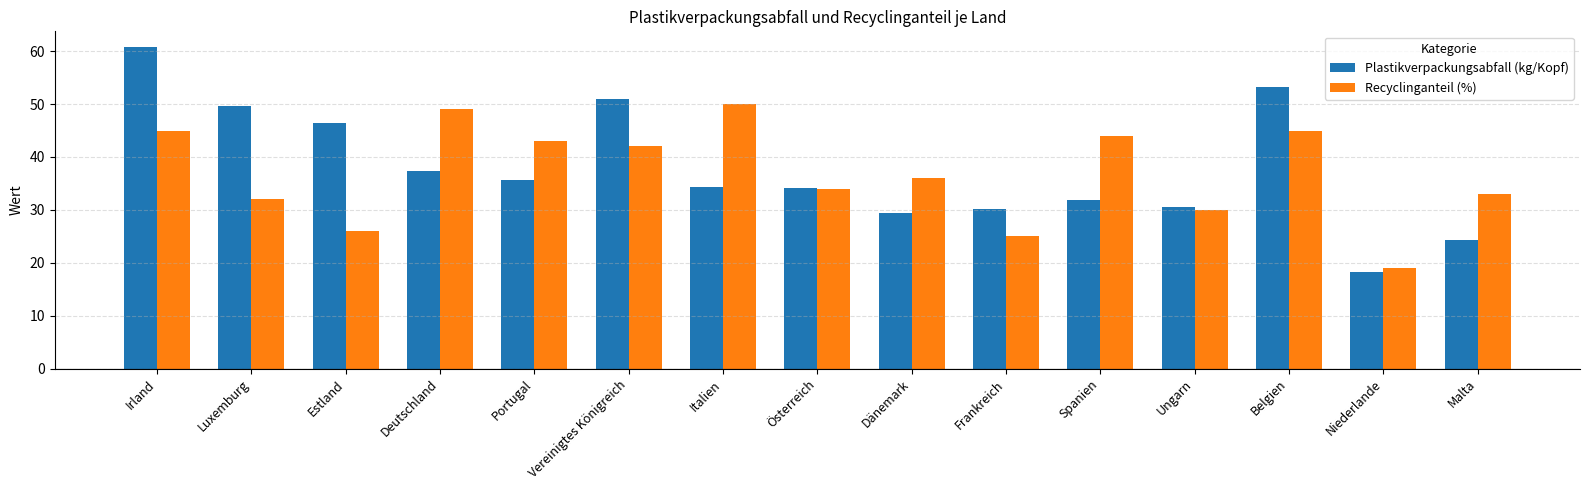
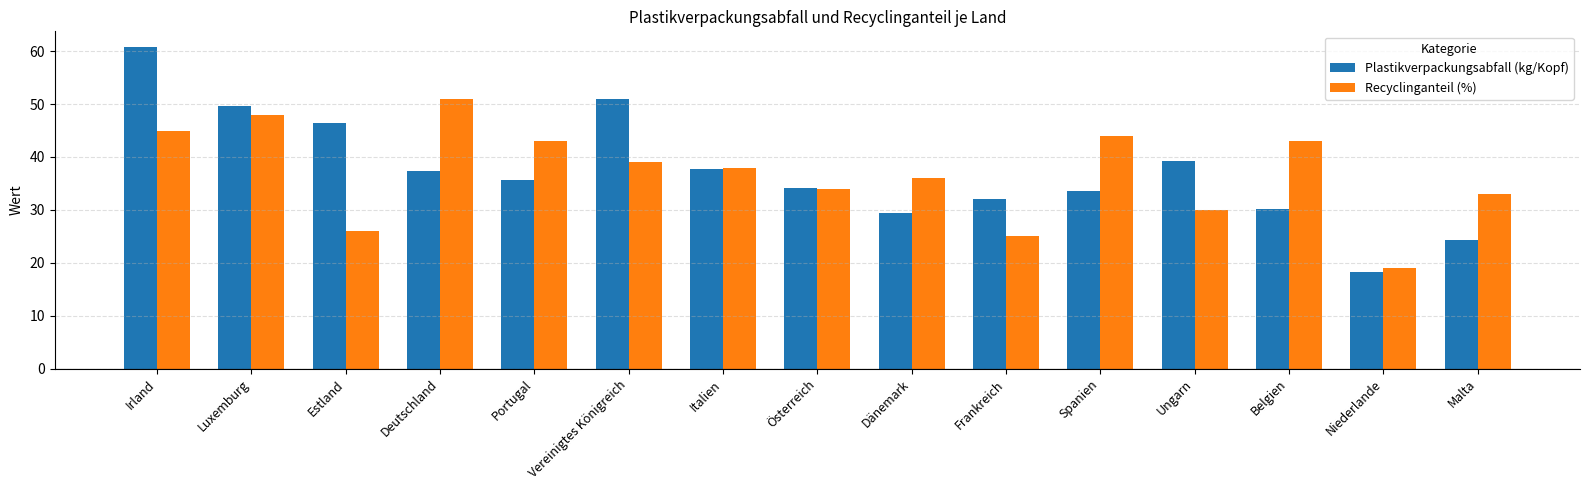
Recyclinganteil (%), Luxemburg: 32 -> 48
Recyclinganteil (%), Deutschland: 49 -> 51
Recyclinganteil (%), Vereinigtes Königreich: 42 -> 39
Plastikverpackungsabfall (kg/Kopf), Italien: 34 -> 38
Recyclinganteil (%), Italien: 50 -> 38
Plastikverpackungsabfall (kg/Kopf), Frankreich: 30 -> 32
Plastikverpackungsabfall (kg/Kopf), Spanien: 32 -> 34
Plastikverpackungsabfall (kg/Kopf), Ungarn: 31 -> 39
Plastikverpackungsabfall (kg/Kopf), Belgien: 53 -> 30
Recyclinganteil (%), Belgien: 45 -> 43
